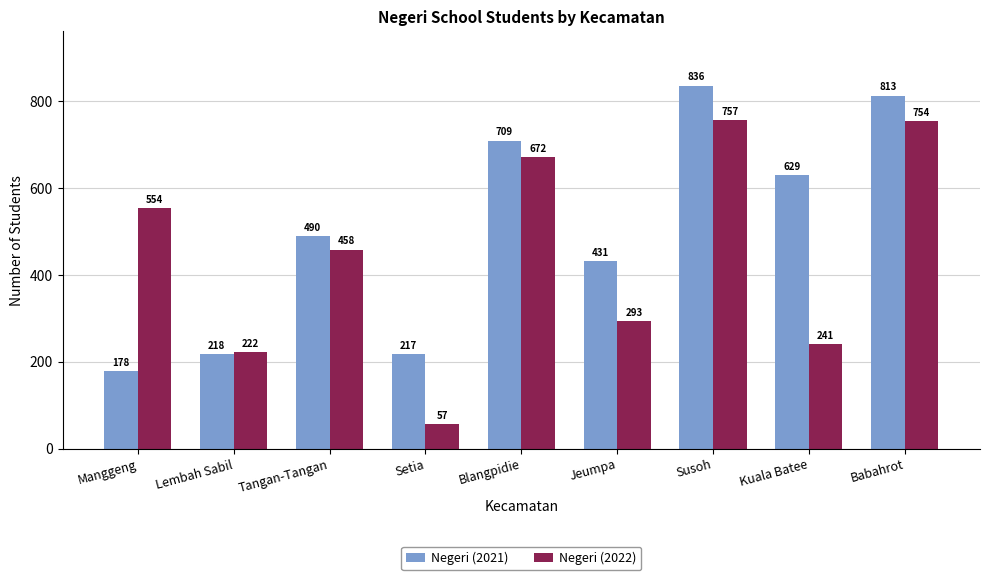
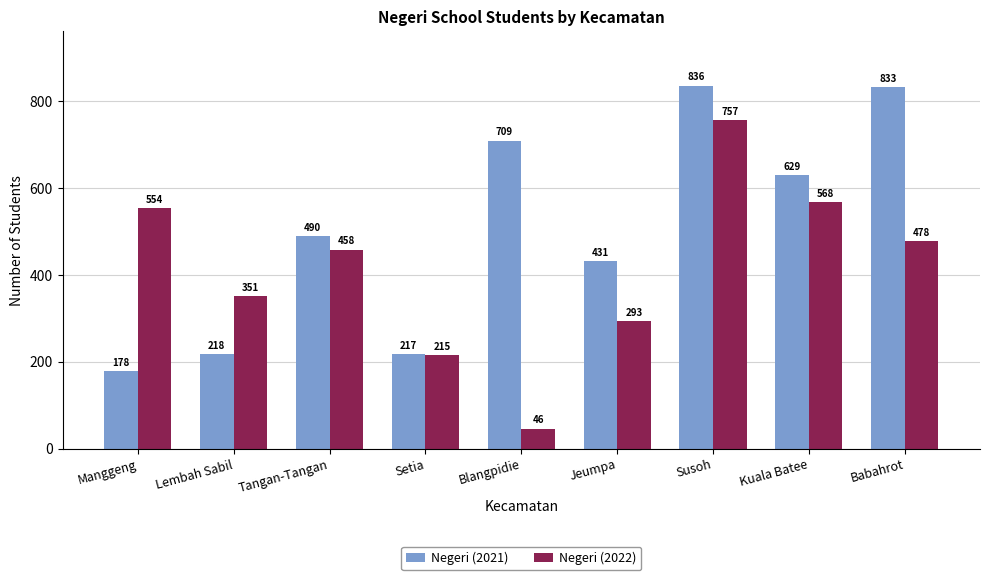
Negeri (2022), Lembah Sabil: 222 -> 351
Negeri (2022), Setia: 57 -> 215
Negeri (2022), Blangpidie: 672 -> 46
Negeri (2022), Kuala Batee: 241 -> 568
Negeri (2021), Babahrot: 813 -> 833
Negeri (2022), Babahrot: 754 -> 478
